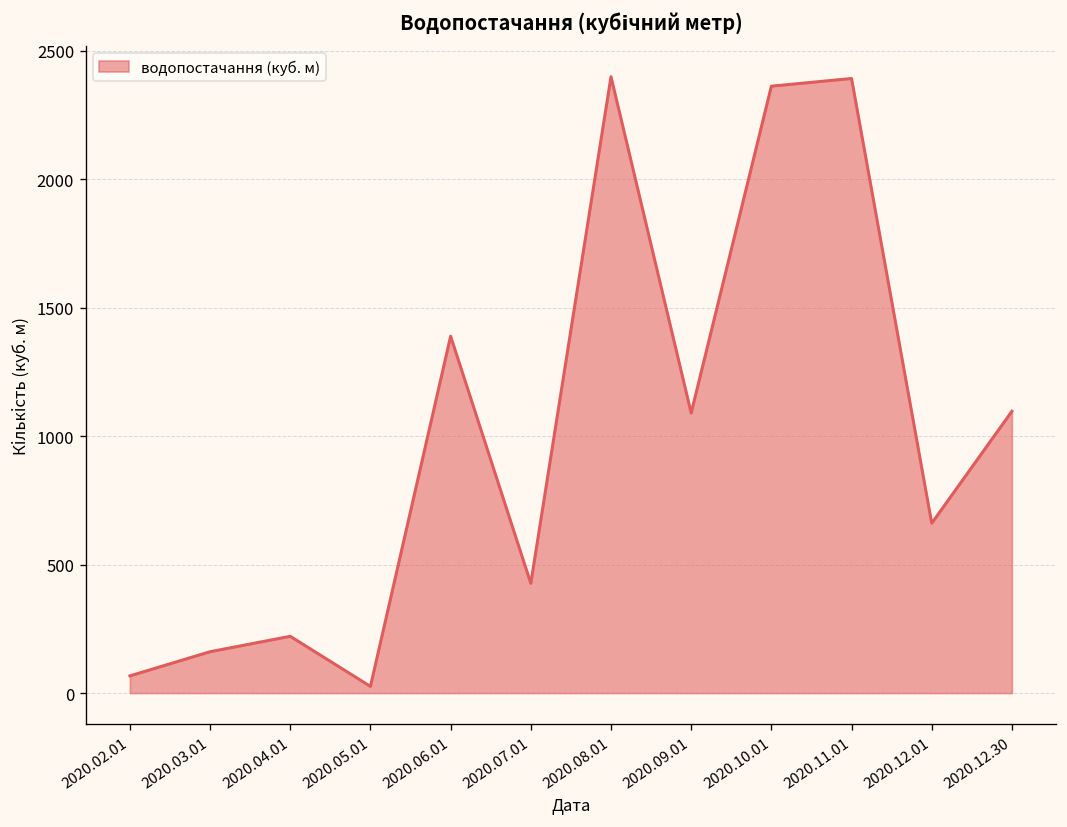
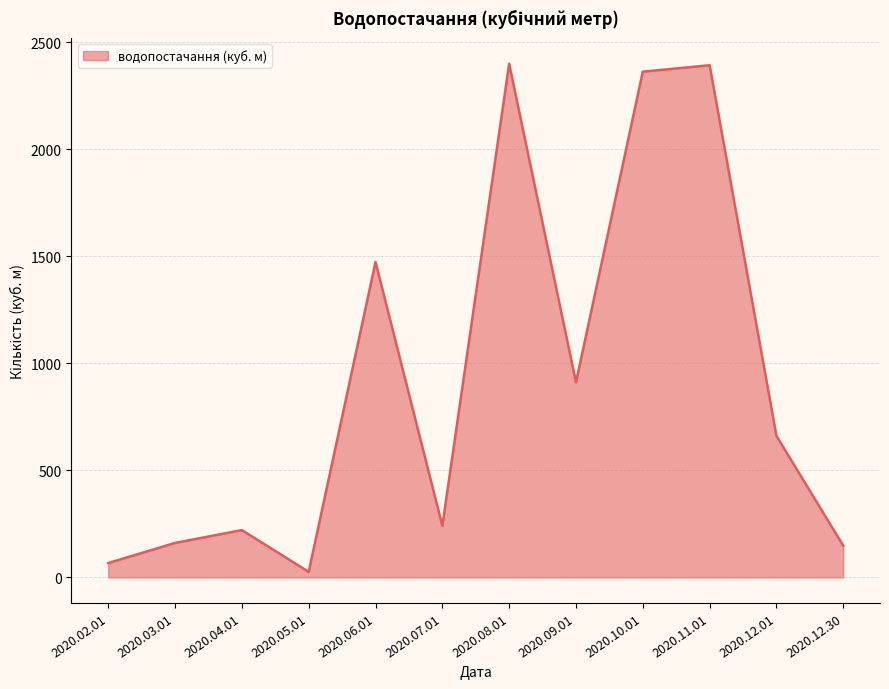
2020.06.01: 1390 -> 1470
2020.07.01: 430 -> 240
2020.09.01: 1090 -> 910
2020.12.30: 1100 -> 150
